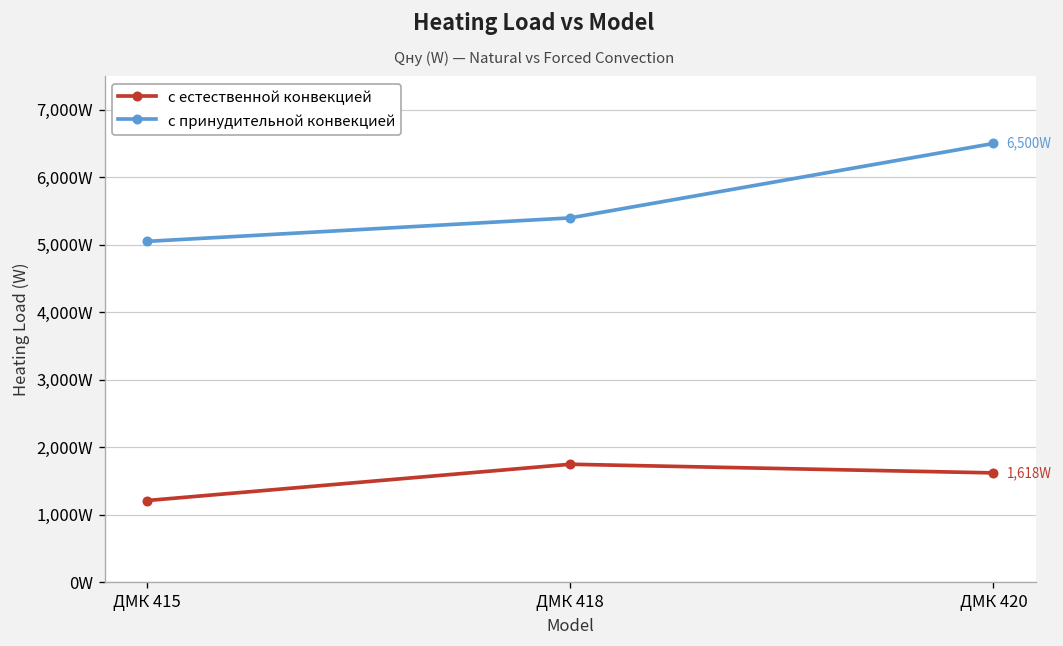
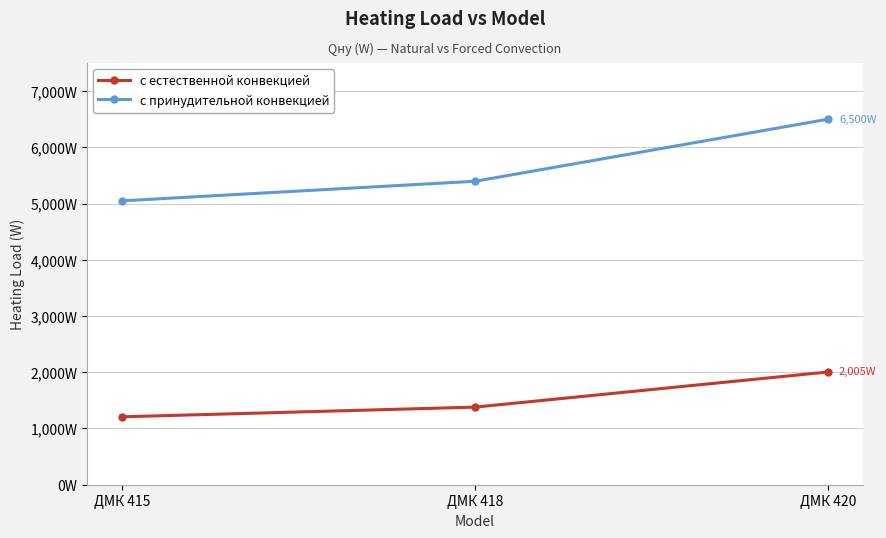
с естественной конвекцией, ДМК 418: 1,700W -> 1,400W
с естественной конвекцией, ДМК 420: 1,618W -> 2,005W
